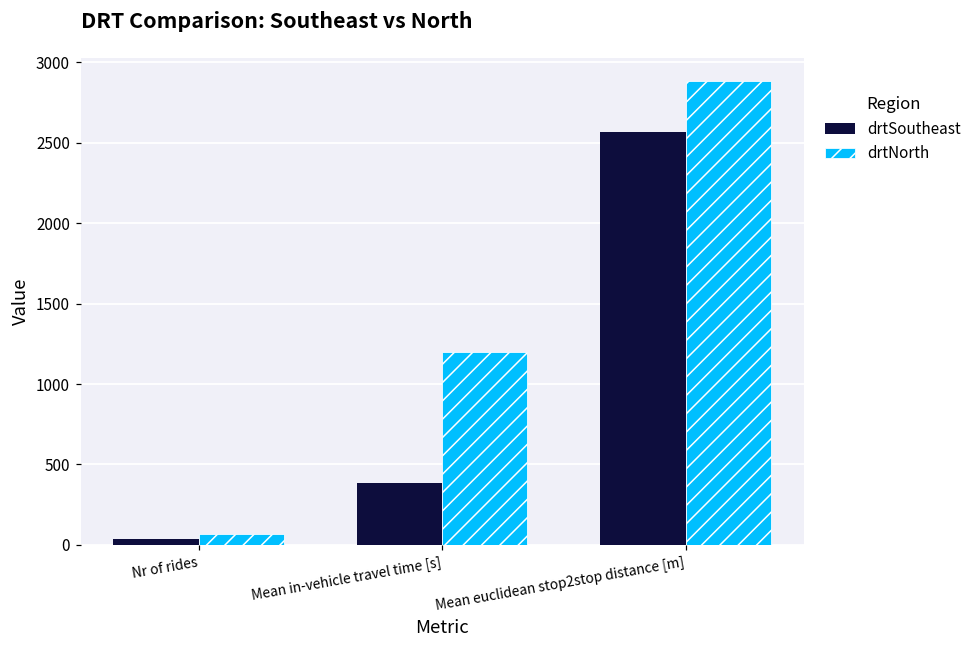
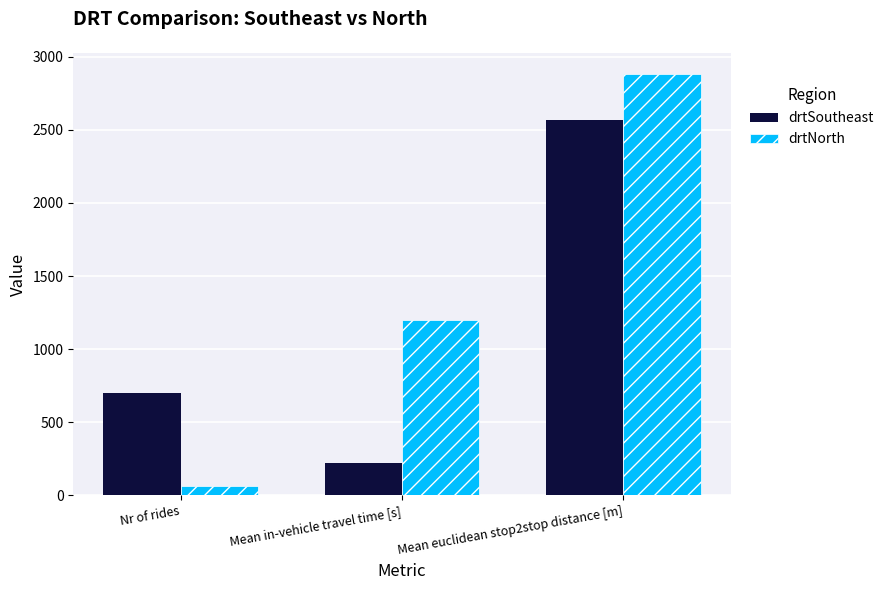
drtSoutheast, Nr of rides: 40 -> 700
drtSoutheast, Mean in-vehicle travel time [s]: 390 -> 220
